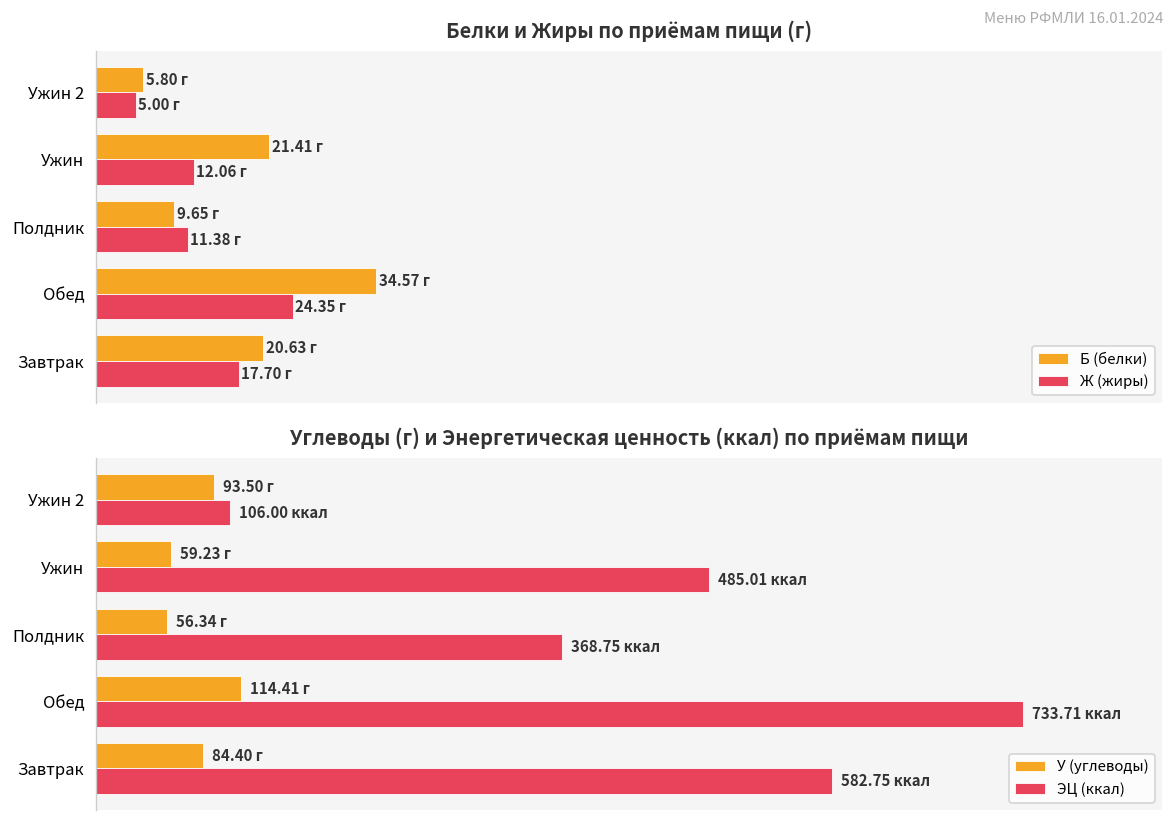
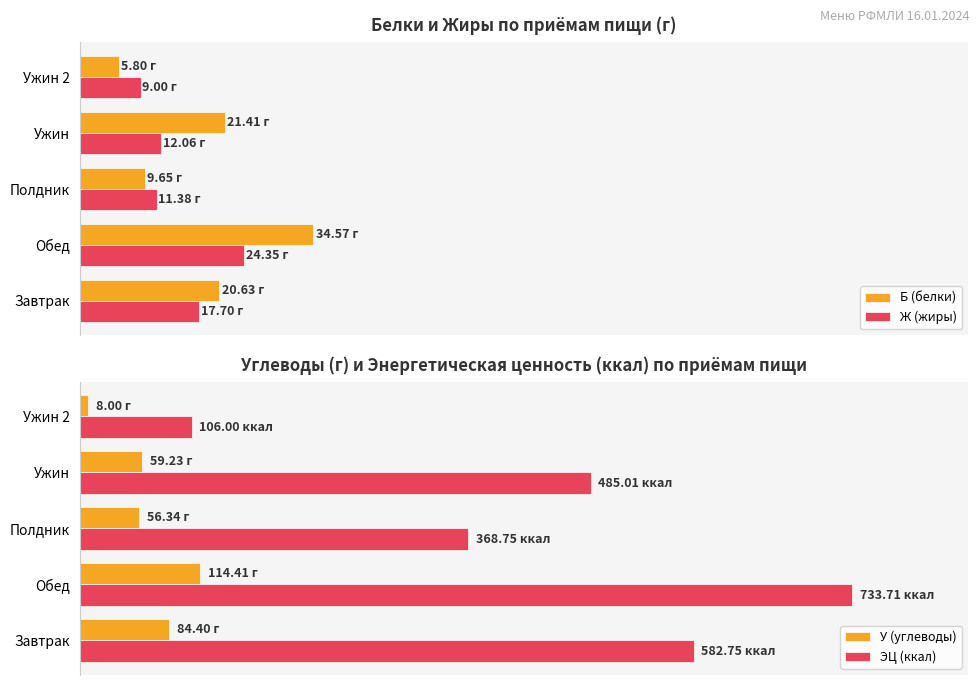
Белки и Жиры по приёмам пищи (г), Ж (жиры), Ужин 2: 5.00 -> 9.00
Углеводы (г) и Энергетическая ценность (ккал) по приёмам пищи, У (углеводы), Ужин 2: 93.50 -> 8.00
